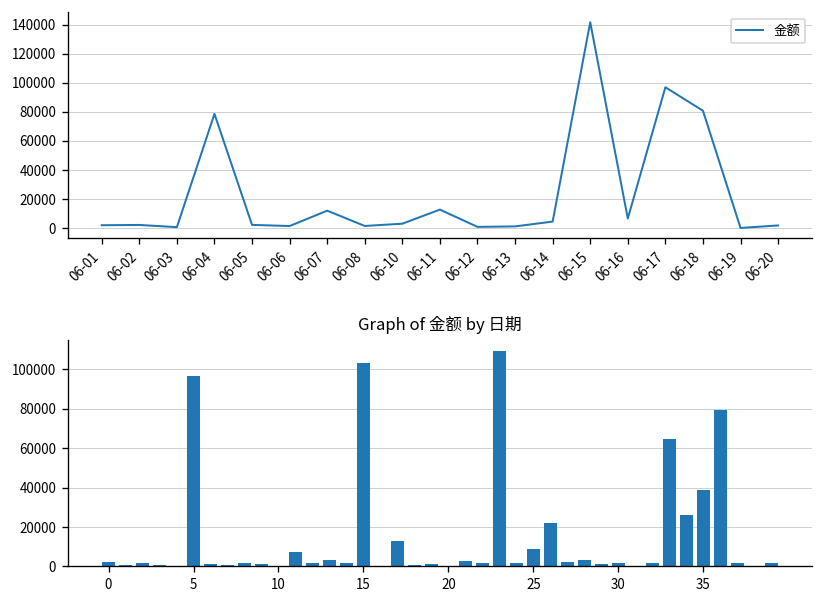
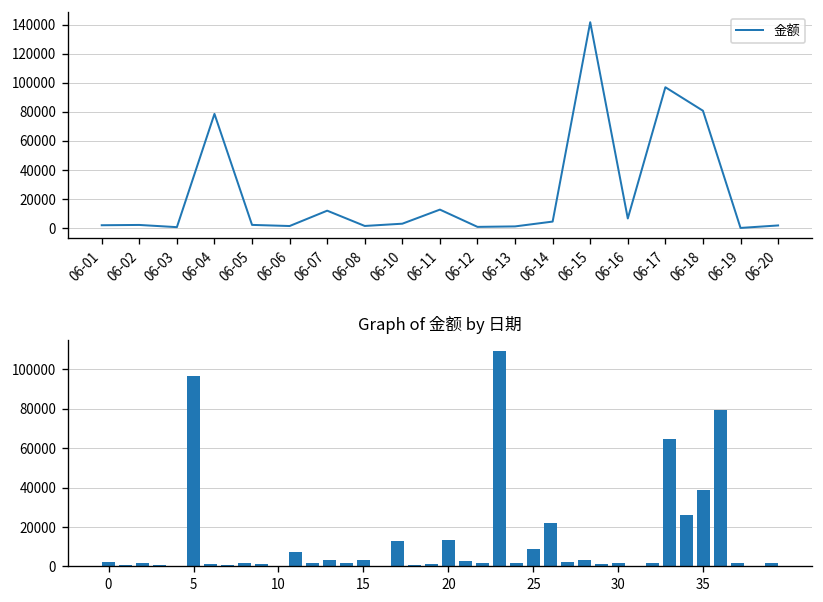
Graph of 金额 by 日期, 15: 103000 -> 3000
Graph of 金额 by 日期, 20: 0 -> 13000
